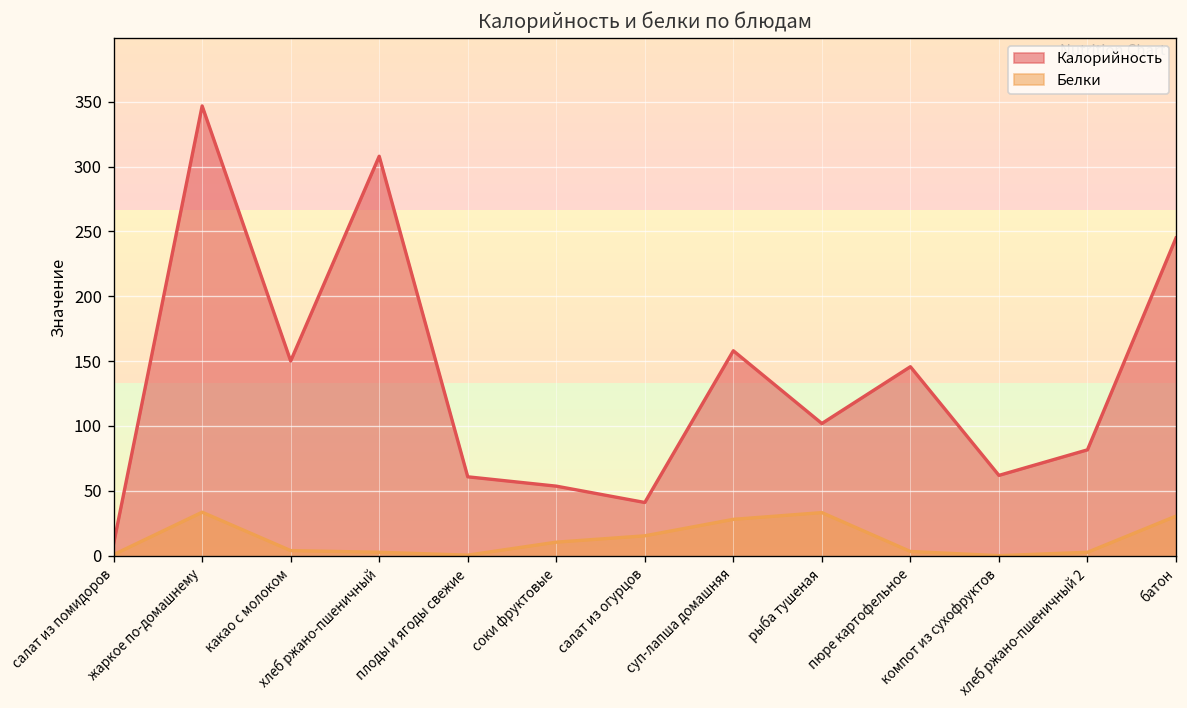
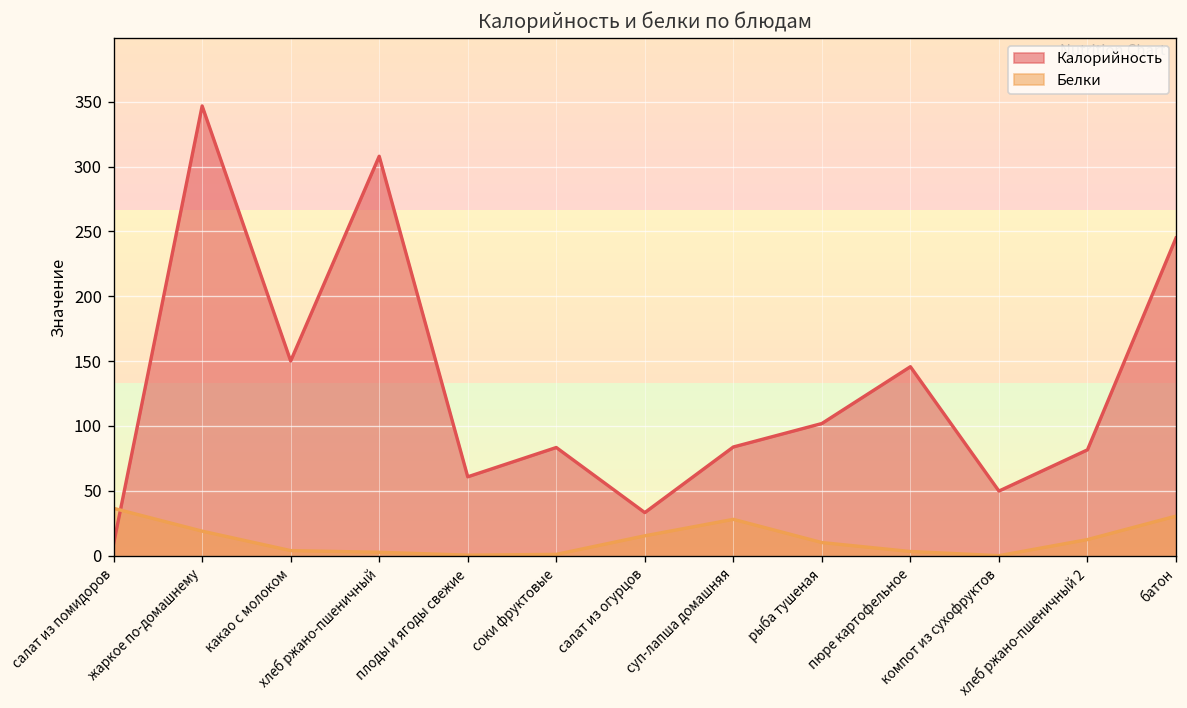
Белки, салат из помидоров: 1 -> 37
Белки, жаркое по-домашнему: 34 -> 19
Калорийность, соки фруктовые: 54 -> 83
Белки, соки фруктовые: 10 -> 1
Калорийность, салат из огурцов: 41 -> 33
Калорийность, суп-лапша домашняя: 158 -> 84
Белки, рыба тушеная: 33 -> 10
Калорийность, компот из сухофруктов: 62 -> 50
Белки, хлеб ржано-пшеничный 2: 3 -> 12
